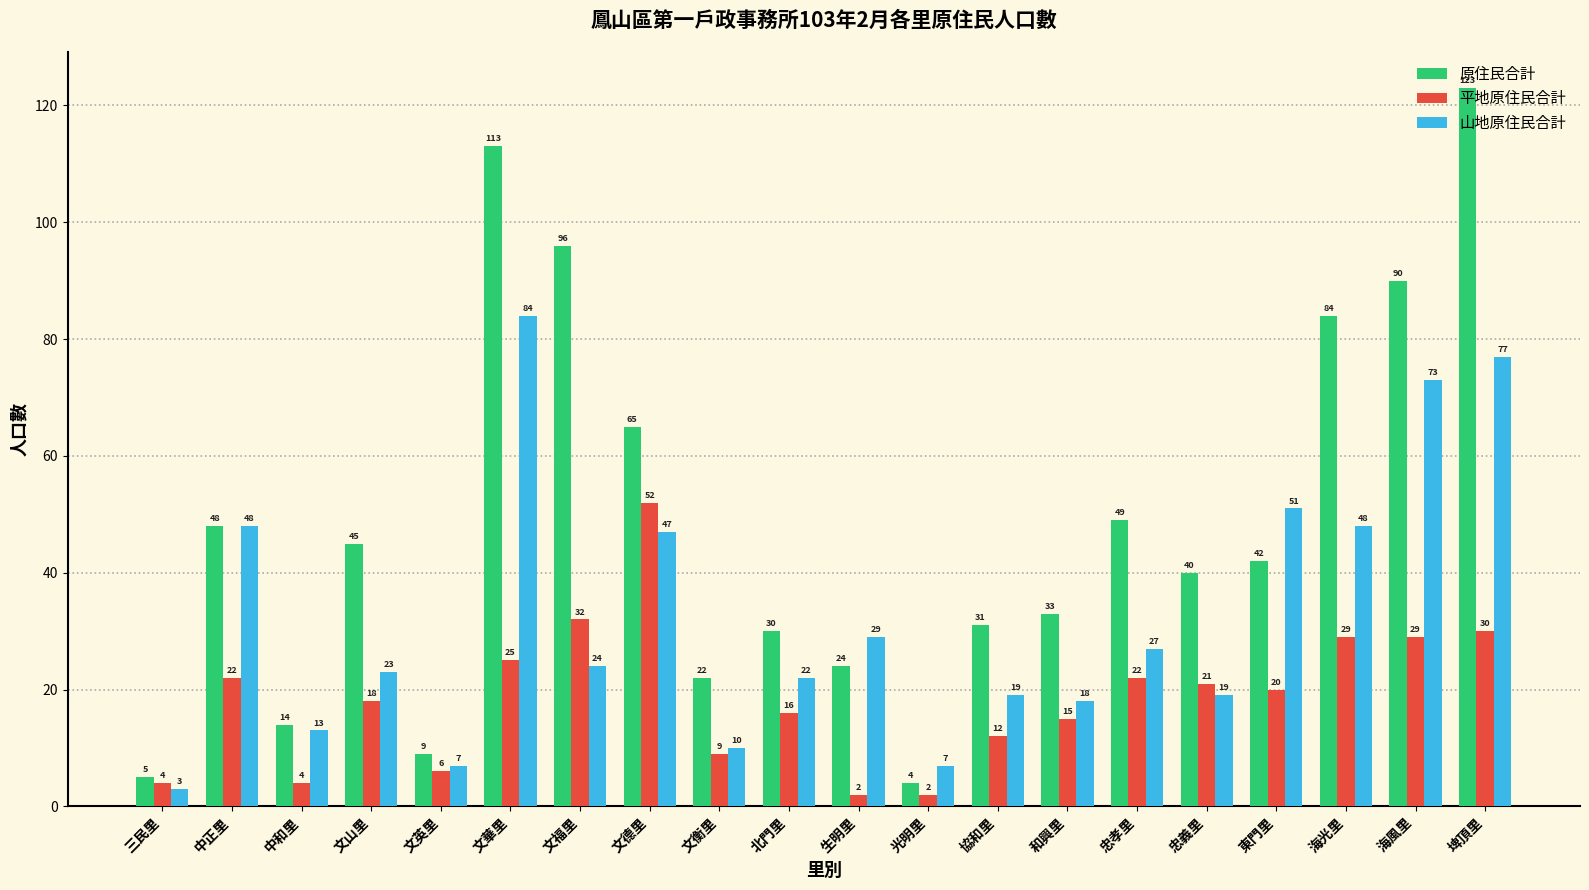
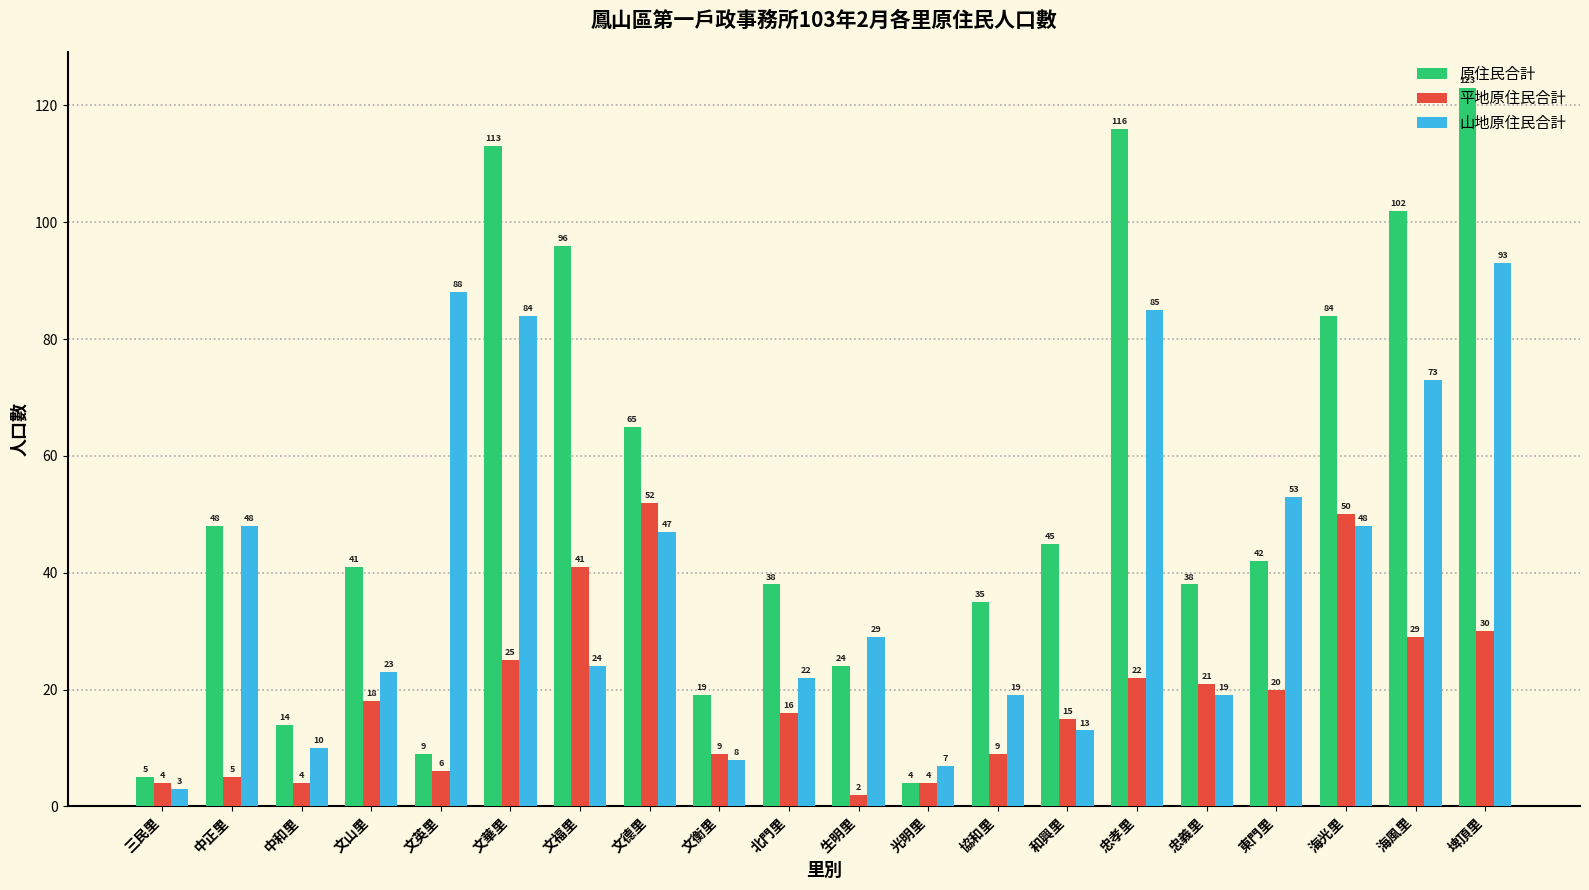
平地原住民合計, 中正里: 22 -> 5
山地原住民合計, 中和里: 13 -> 10
原住民合計, 文山里: 45 -> 41
山地原住民合計, 文英里: 7 -> 88
平地原住民合計, 文福里: 32 -> 41
原住民合計, 文衡里: 22 -> 19
山地原住民合計, 文衡里: 10 -> 8
原住民合計, 北門里: 30 -> 38
平地原住民合計, 光明里: 2 -> 4
原住民合計, 協和里: 31 -> 35
平地原住民合計, 協和里: 12 -> 9
原住民合計, 和興里: 33 -> 45
山地原住民合計, 和興里: 18 -> 13
原住民合計, 忠孝里: 49 -> 116
山地原住民合計, 忠孝里: 27 -> 85
原住民合計, 忠義里: 40 -> 38
山地原住民合計, 東門里: 51 -> 53
平地原住民合計, 海光里: 29 -> 50
原住民合計, 海風里: 90 -> 102
山地原住民合計, 埤頂里: 77 -> 93
